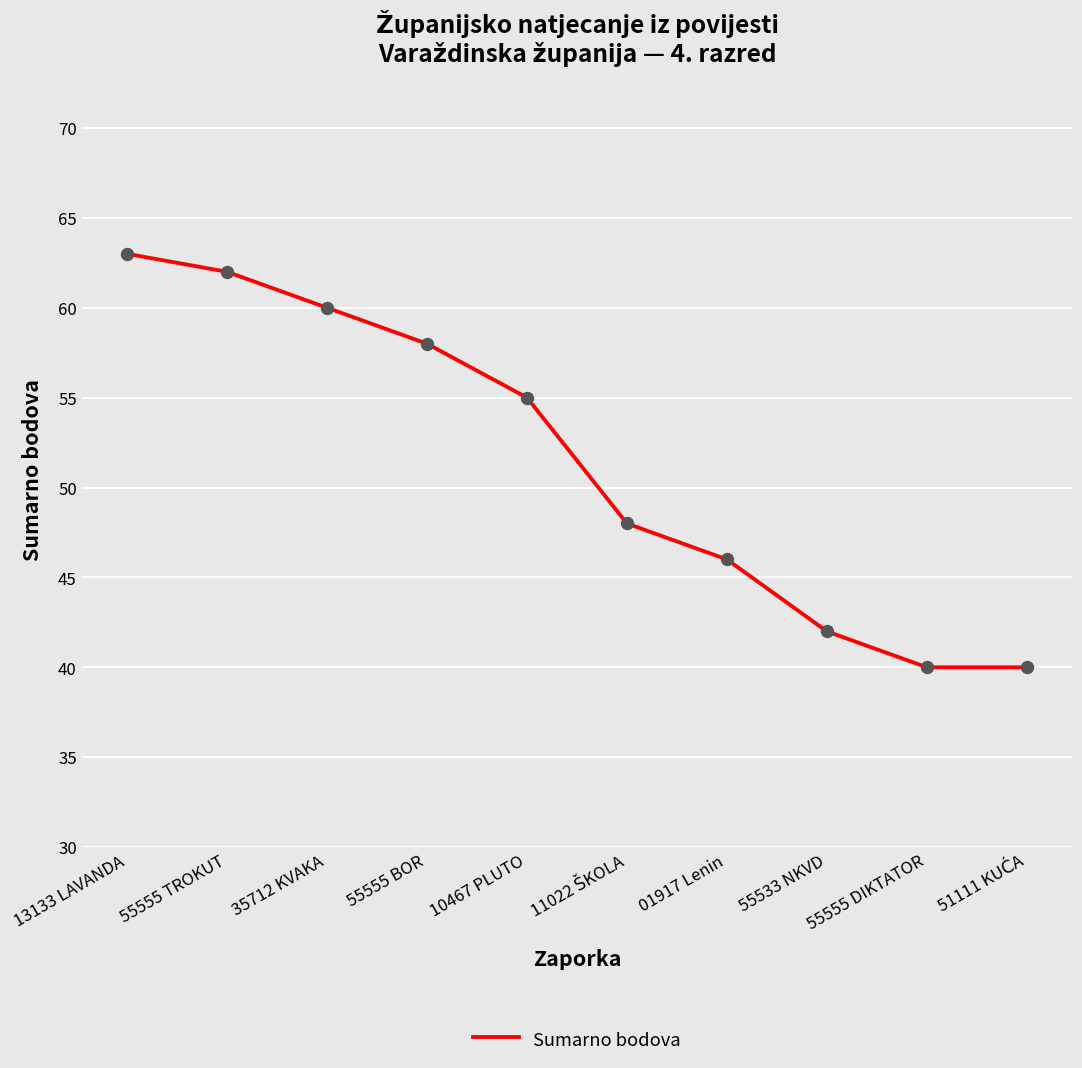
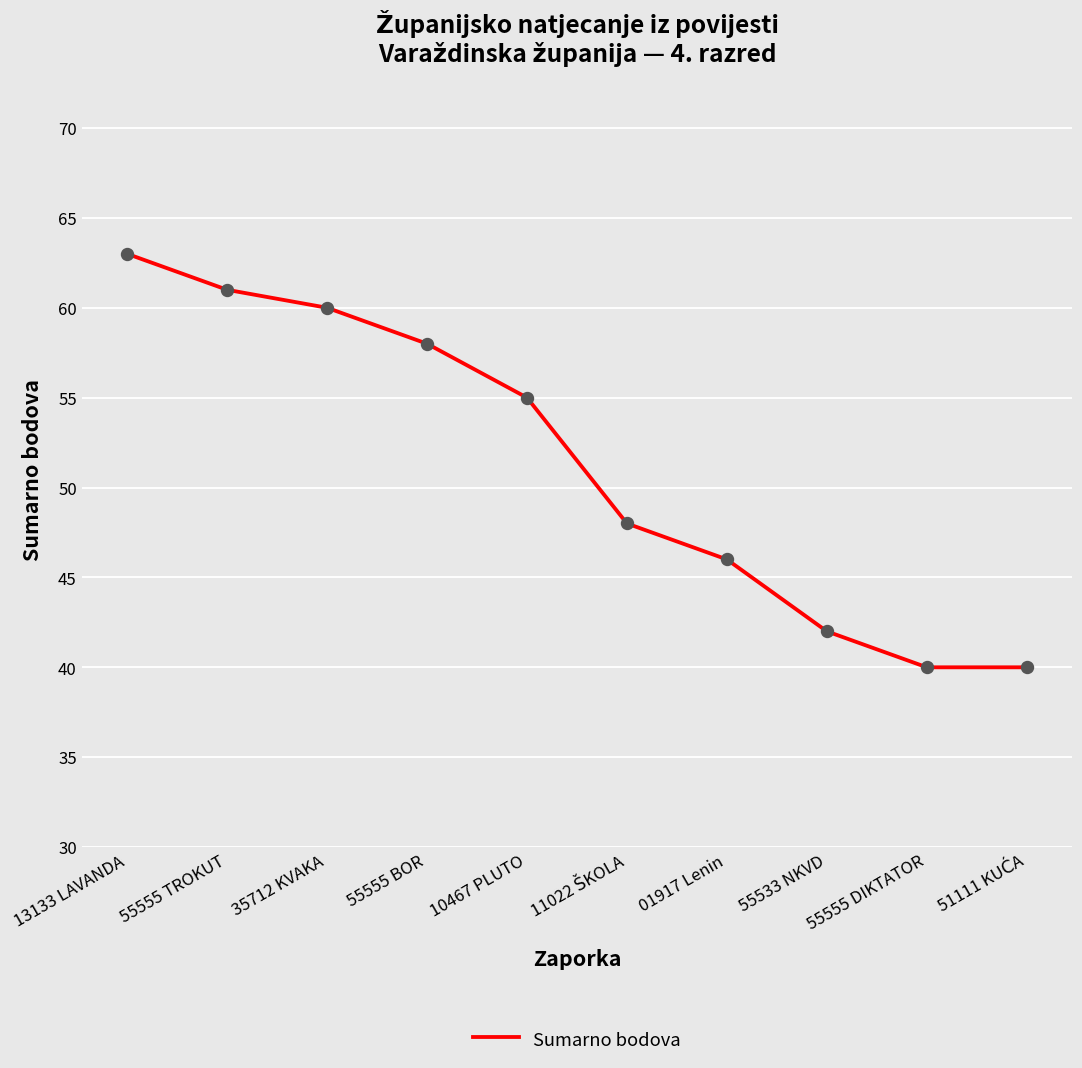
55555 TROKUT: 62 -> 61
